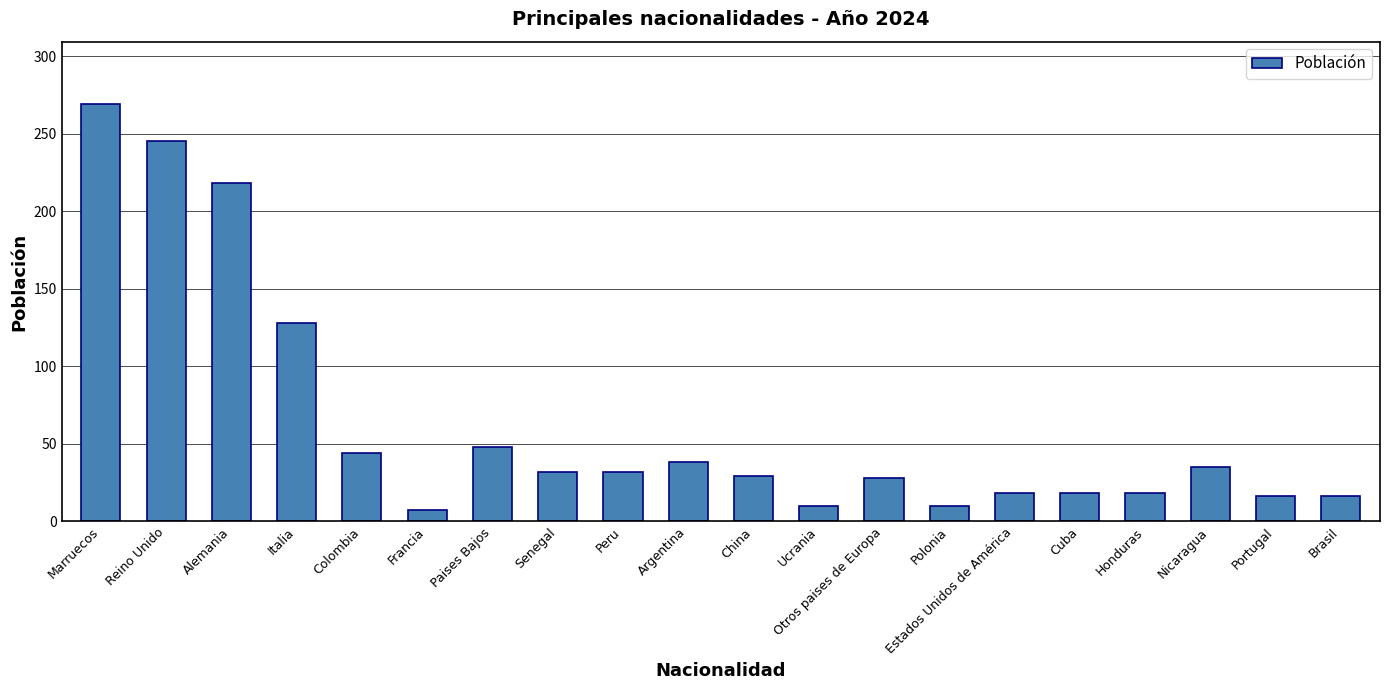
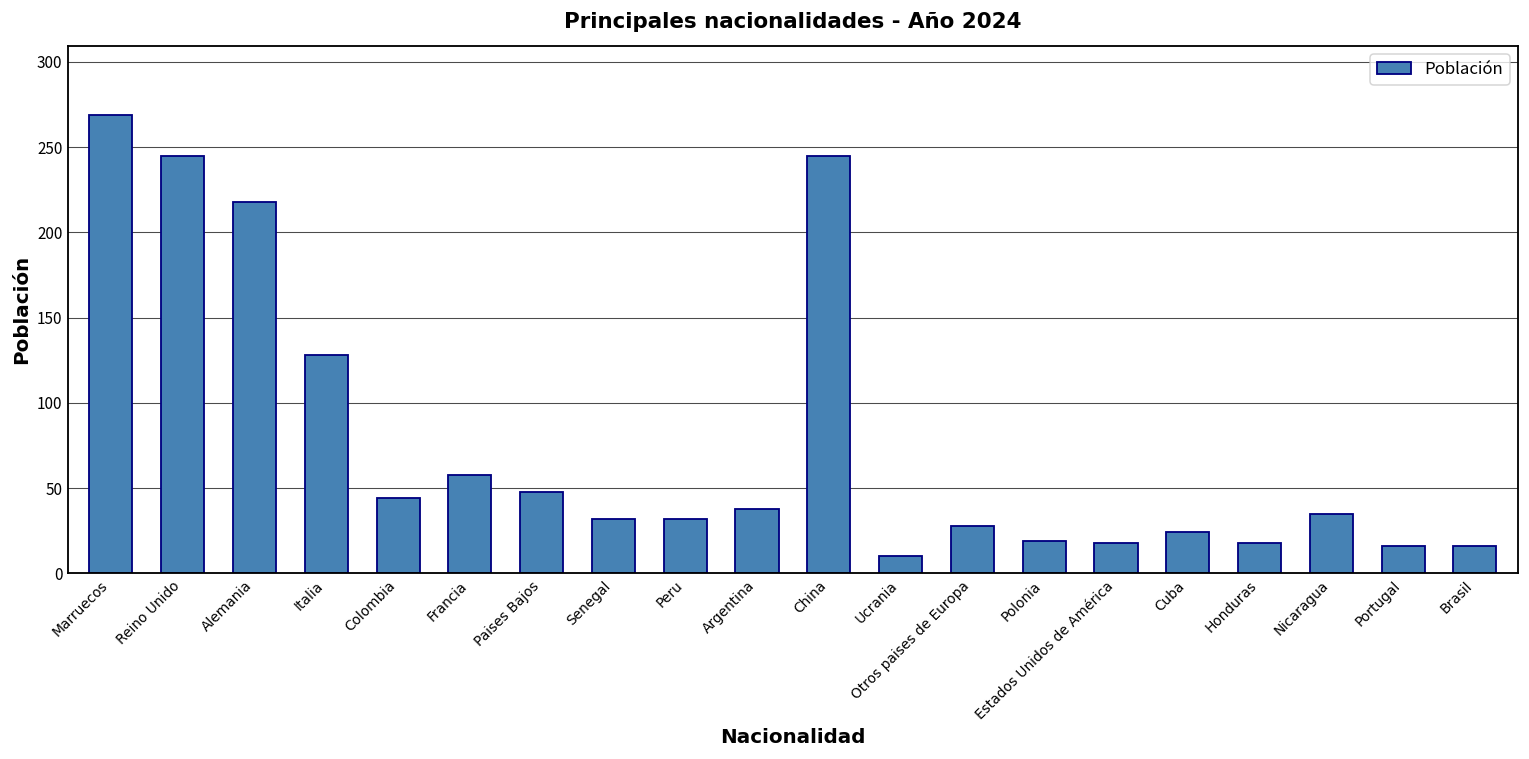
Francia: 7 -> 58
China: 29 -> 245
Polonia: 10 -> 19
Cuba: 18 -> 24
